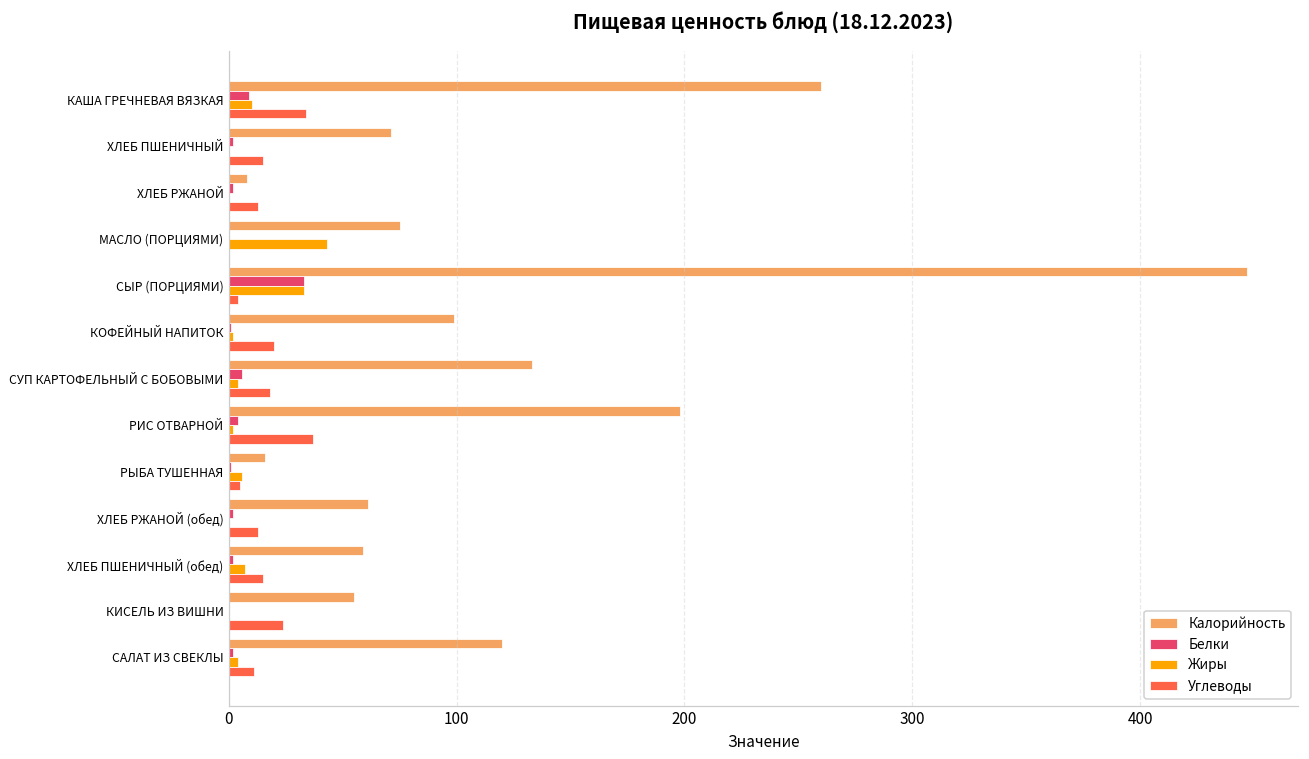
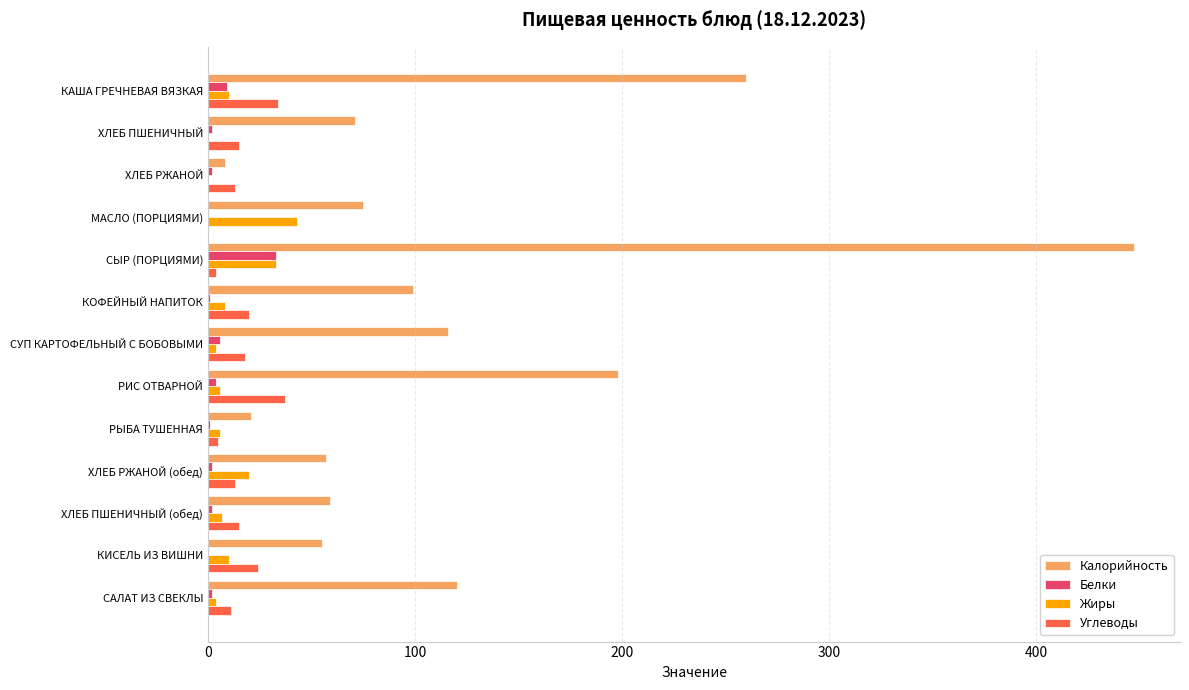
Жиры, КОФЕЙНЫЙ НАПИТОК: 2 -> 8
Калорийность, СУП КАРТОФЕЛЬНЫЙ С БОБОВЫМИ: 133 -> 116
Жиры, РИС ОТВАРНОЙ: 2 -> 6
Калорийность, РЫБА ТУШЕННАЯ: 16 -> 21
Калорийность, ХЛЕБ РЖАНОЙ (обед): 61 -> 57
Жиры, ХЛЕБ РЖАНОЙ (обед): 0 -> 20
Жиры, КИСЕЛЬ ИЗ ВИШНИ: 0 -> 10
